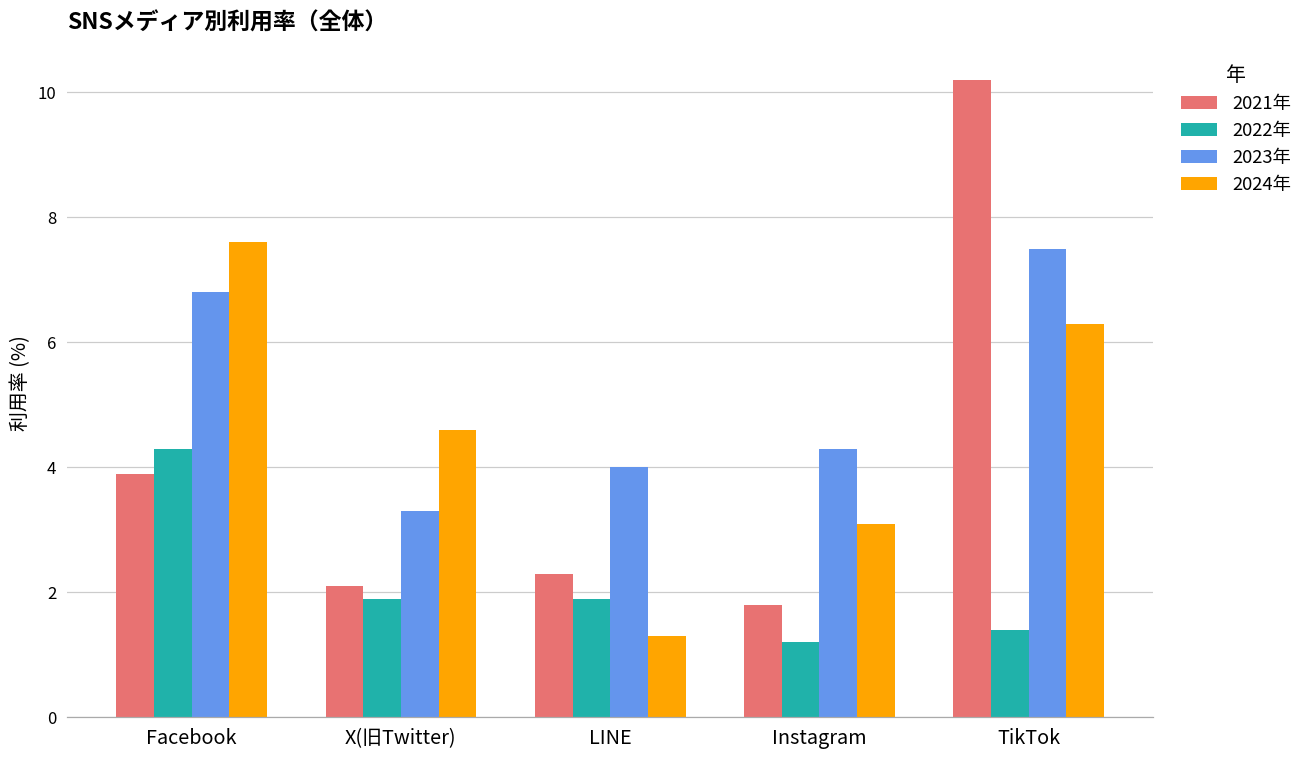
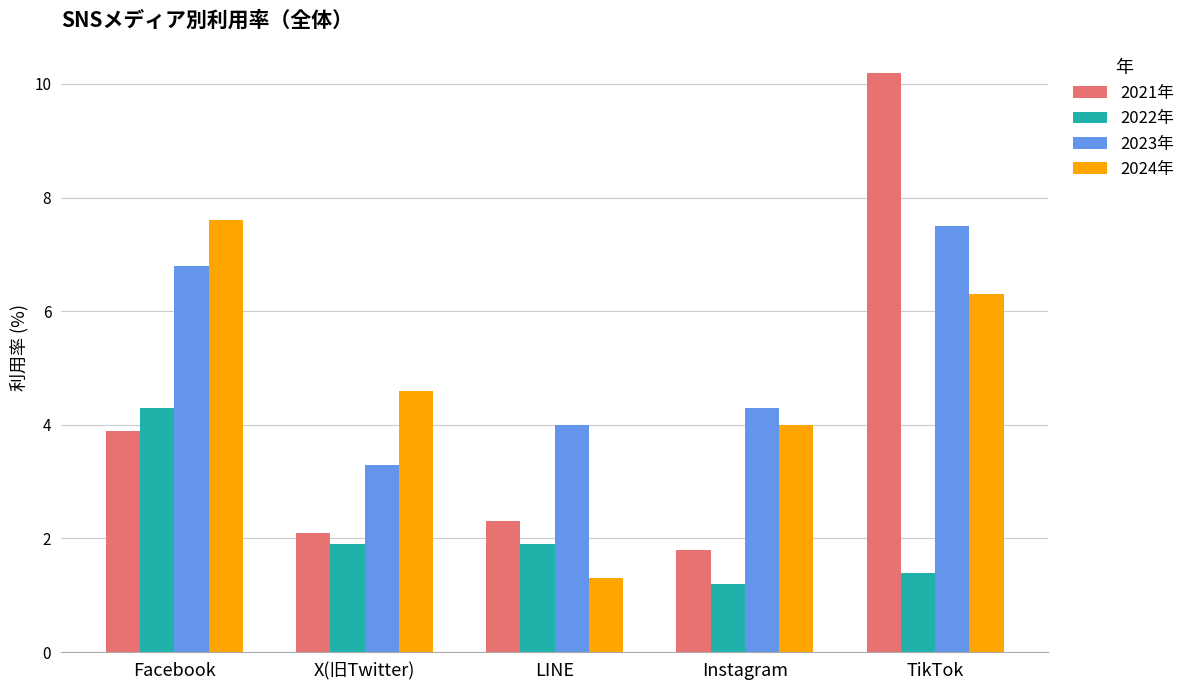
2024年, Instagram: 3.1 -> 4.0
